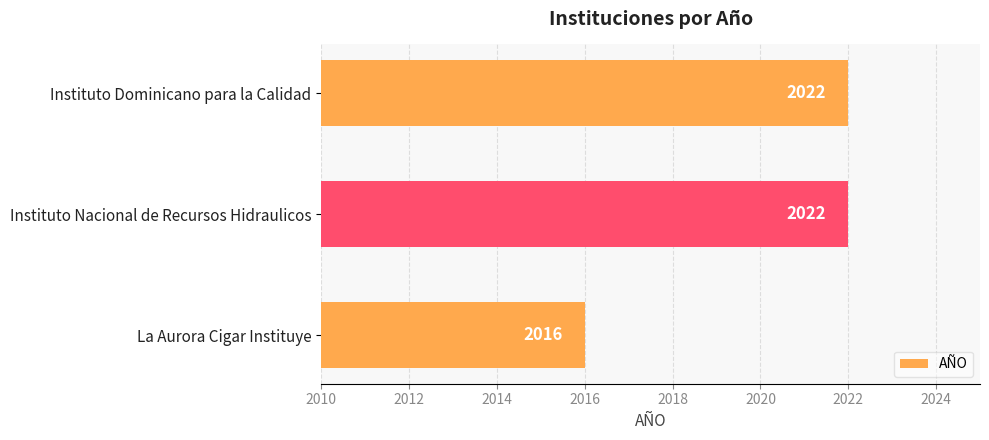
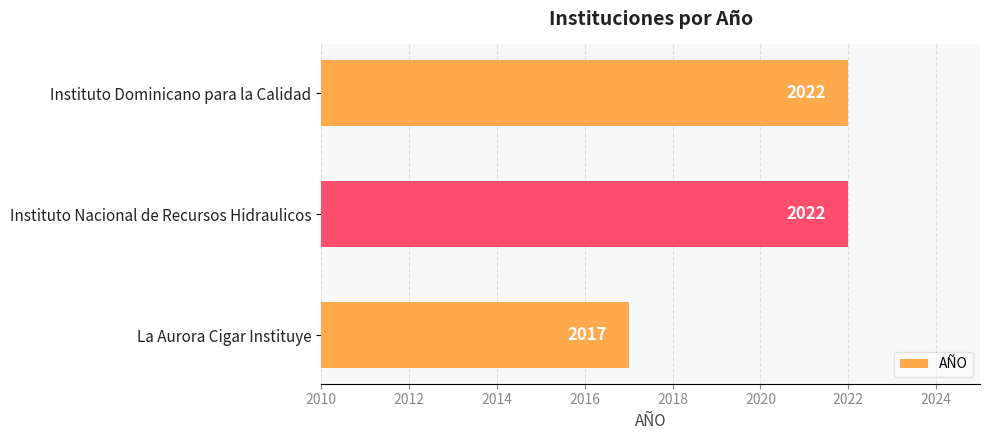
La Aurora Cigar Instituye: 2016 -> 2017
